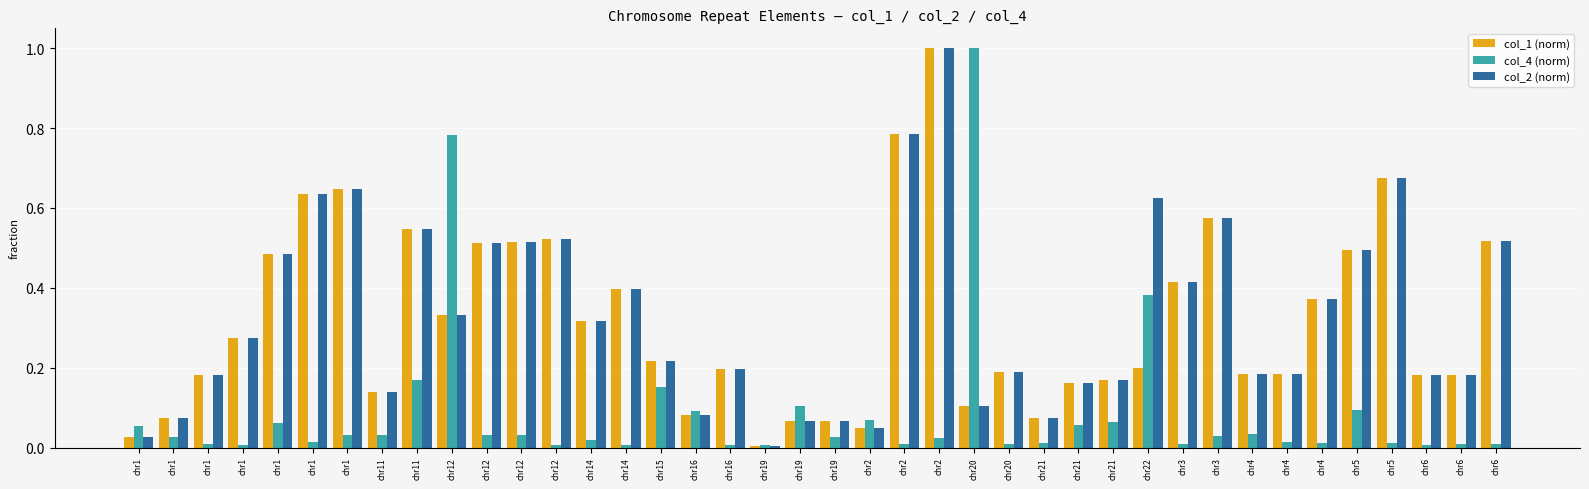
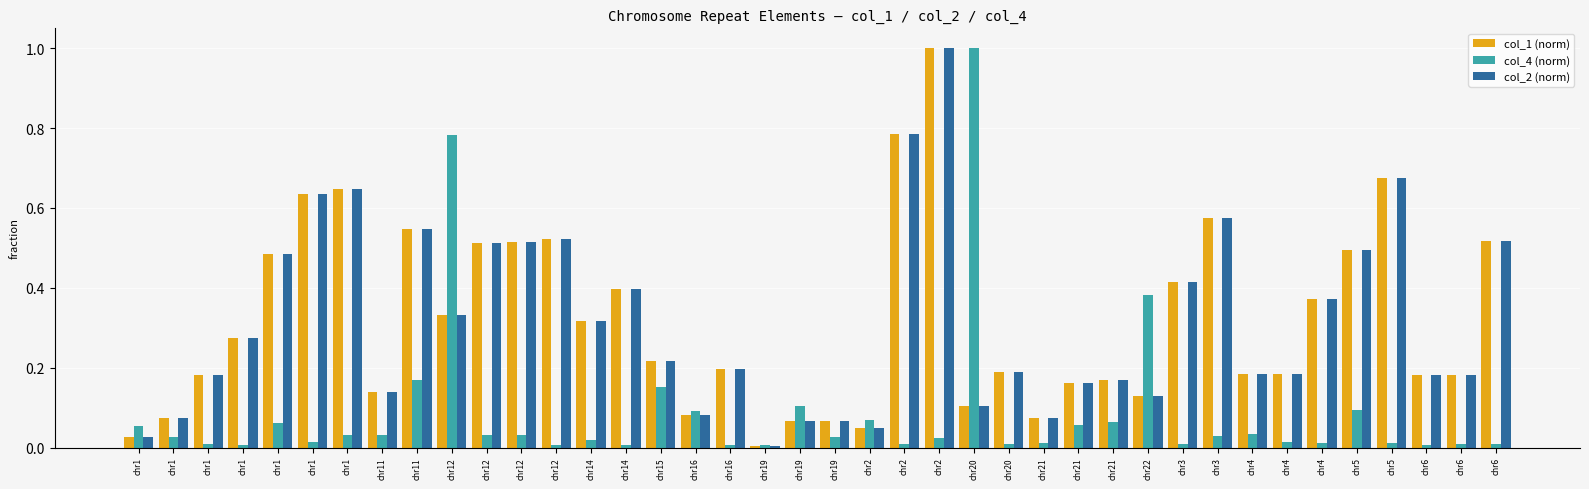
col_1 (norm), chr22: 0.20 -> 0.13
col_2 (norm), chr22: 0.63 -> 0.13
